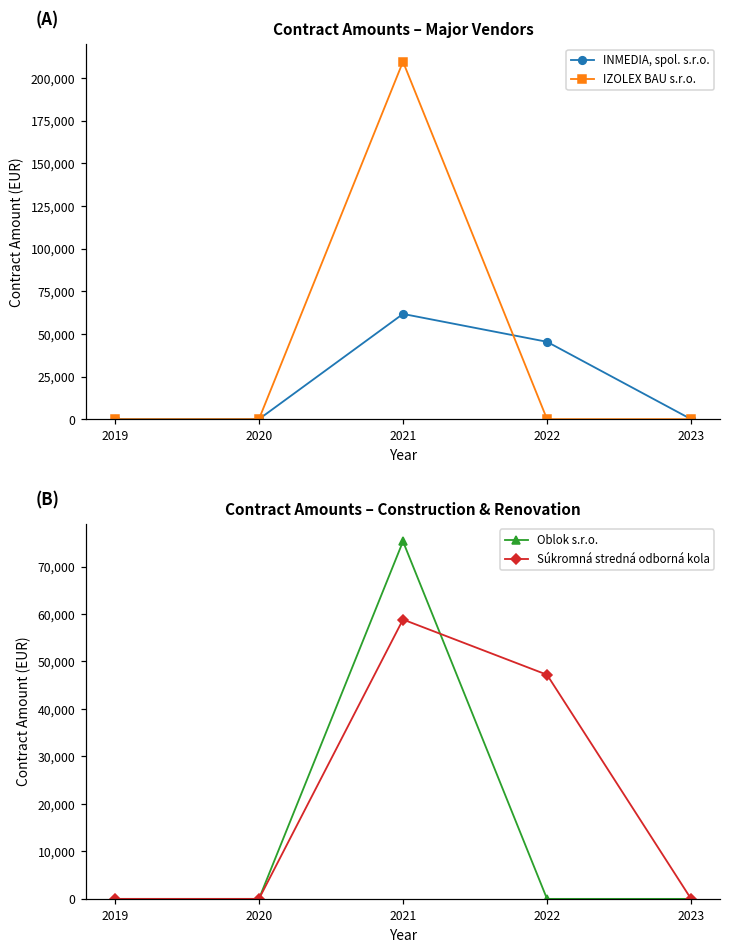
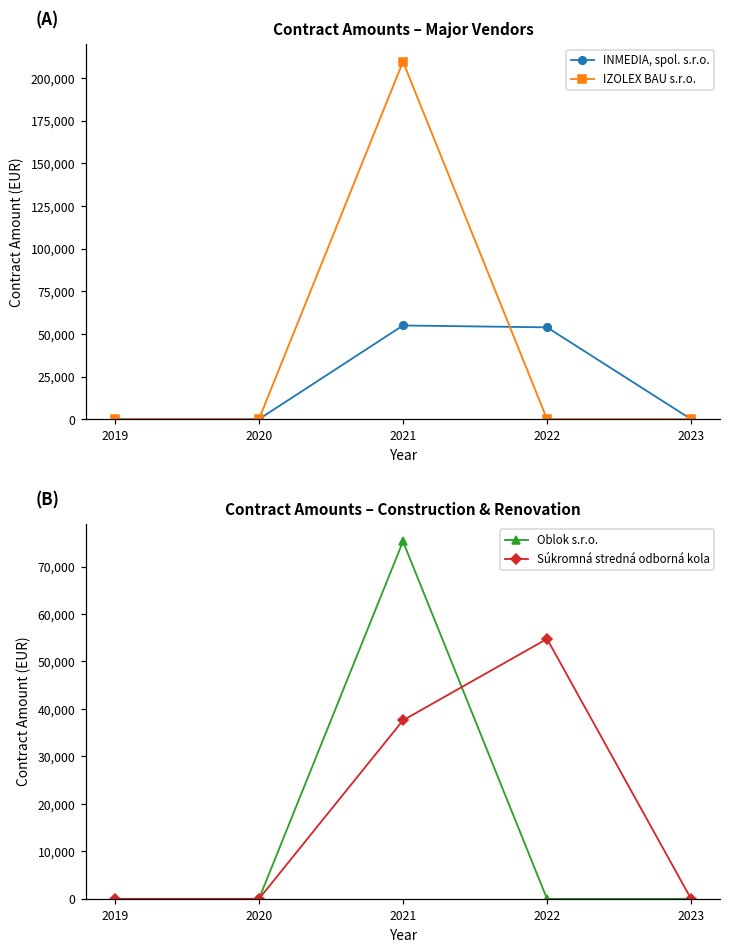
Contract Amounts – Major Vendors, INMEDIA, spol. s.r.o., 2021: 62,000 -> 55,000
Contract Amounts – Major Vendors, INMEDIA, spol. s.r.o., 2022: 45,000 -> 54,000
Contract Amounts – Construction & Renovation, Súkromná stredná odborná kola, 2021: 59,000 -> 38,000
Contract Amounts – Construction & Renovation, Súkromná stredná odborná kola, 2022: 47,000 -> 55,000
